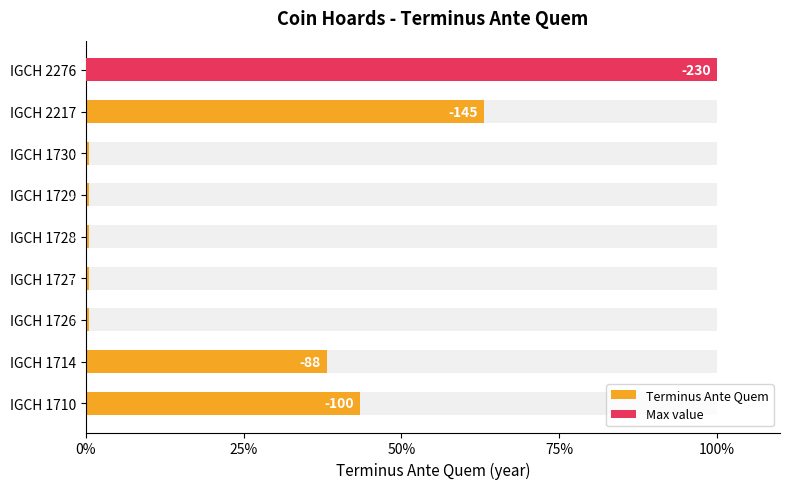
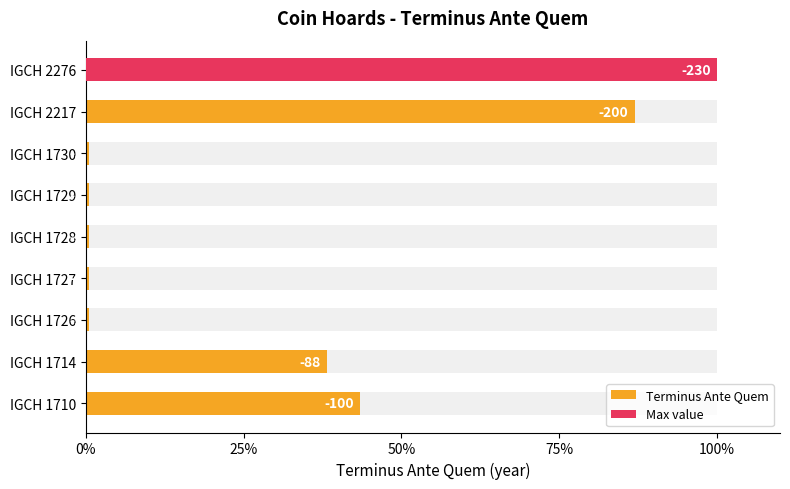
Terminus Ante Quem, IGCH 2217: -145 -> -200
